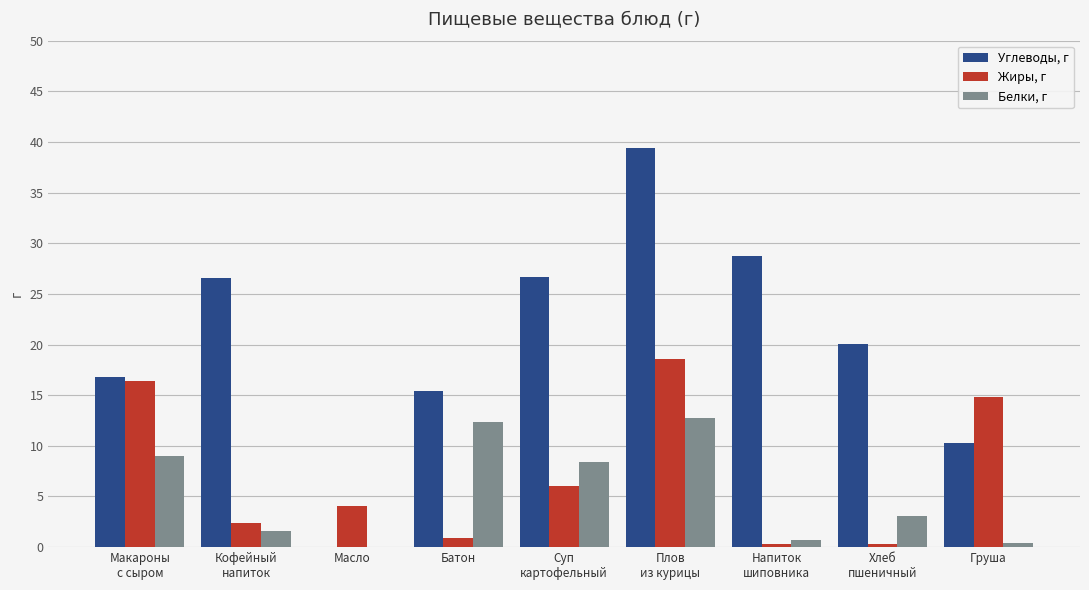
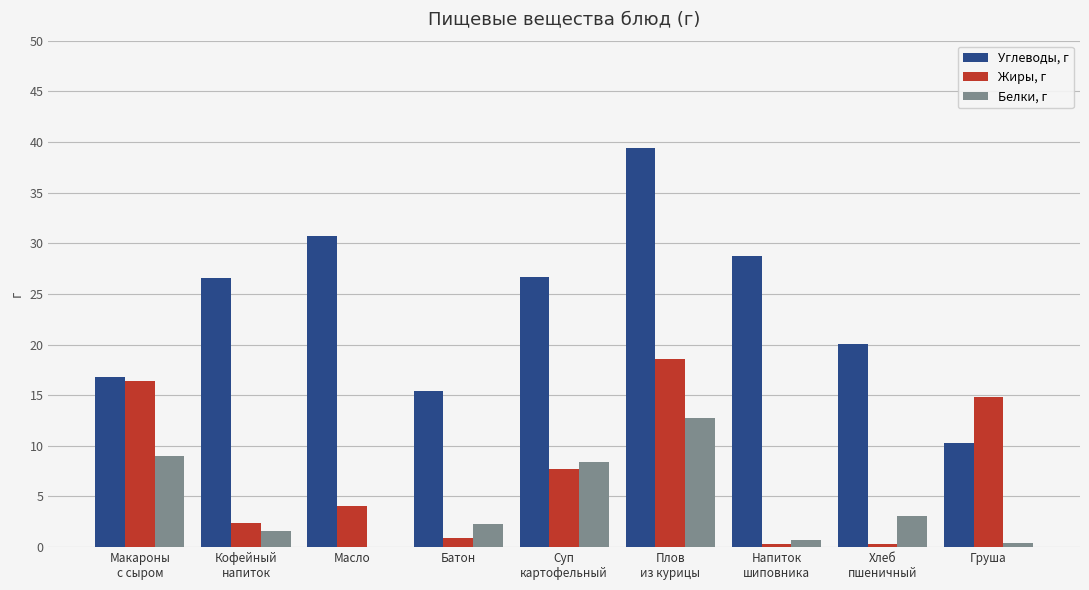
Углеводы, г, Масло: 0.0 -> 30.7
Белки, г, Батон: 12.4 -> 2.3
Жиры, г, Суп картофельный: 6.0 -> 7.7
